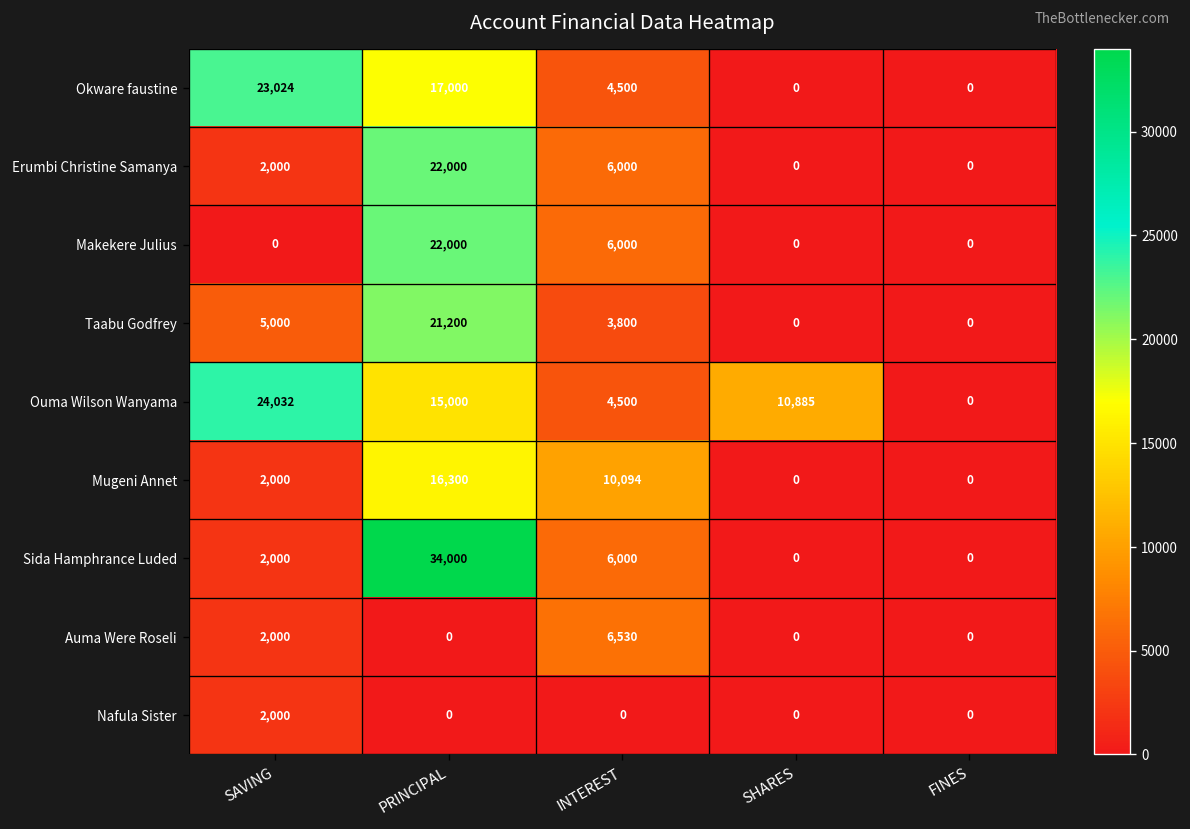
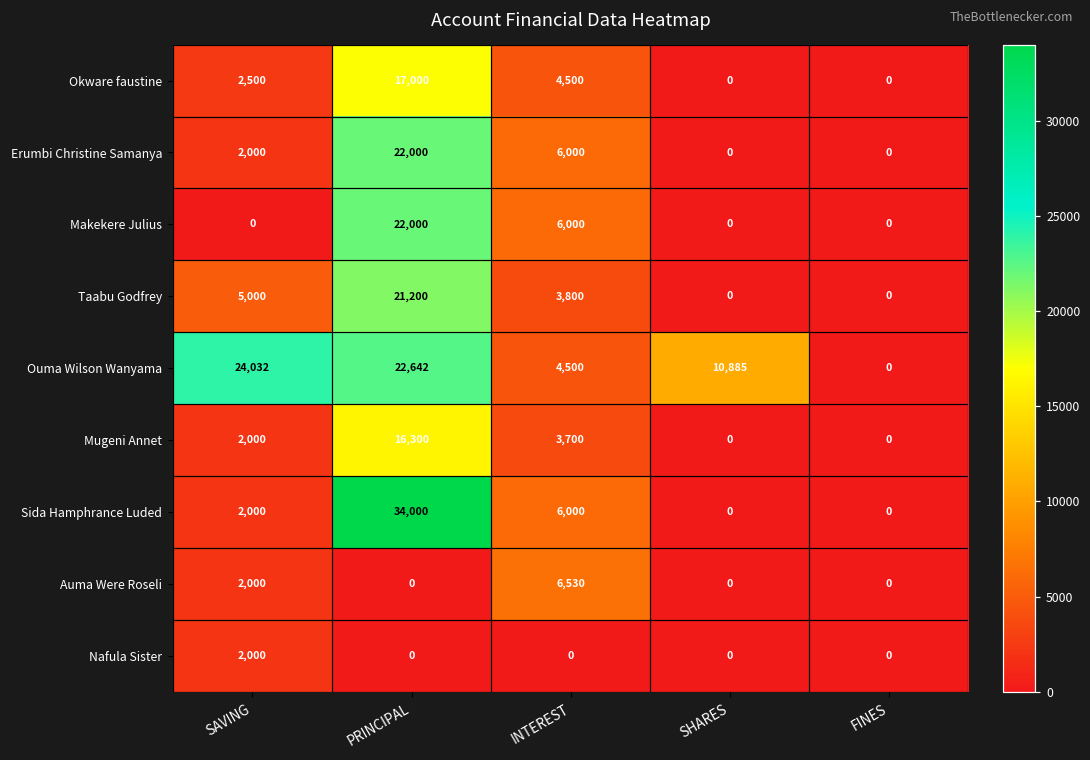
Okware faustine, SAVING: 23,024 -> 2,500
Ouma Wilson Wanyama, PRINCIPAL: 15,000 -> 22,642
Mugeni Annet, INTEREST: 10,094 -> 3,700
